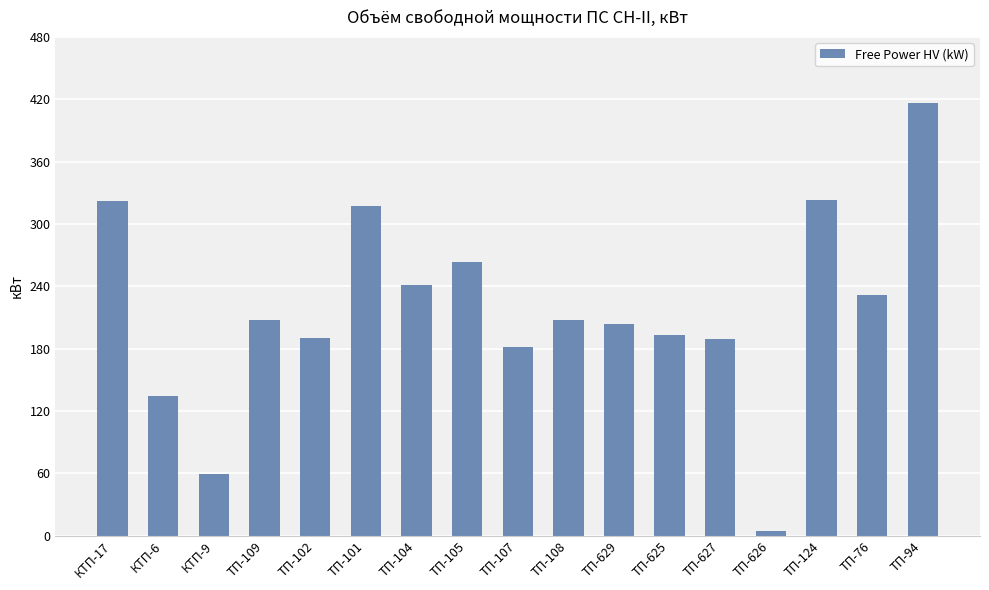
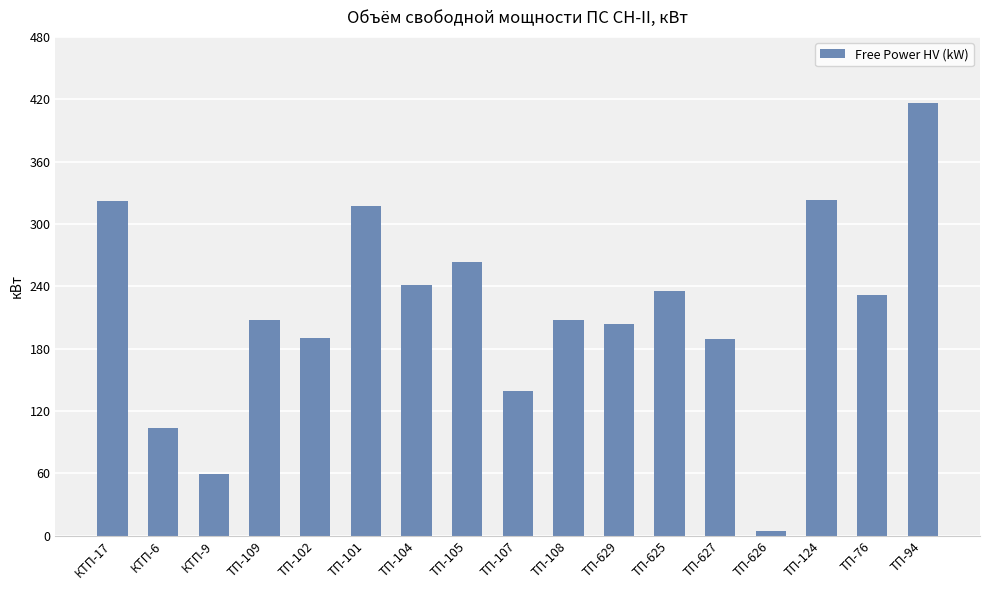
КТП-6: 135 -> 103
ТП-107: 182 -> 139
ТП-625: 194 -> 235
